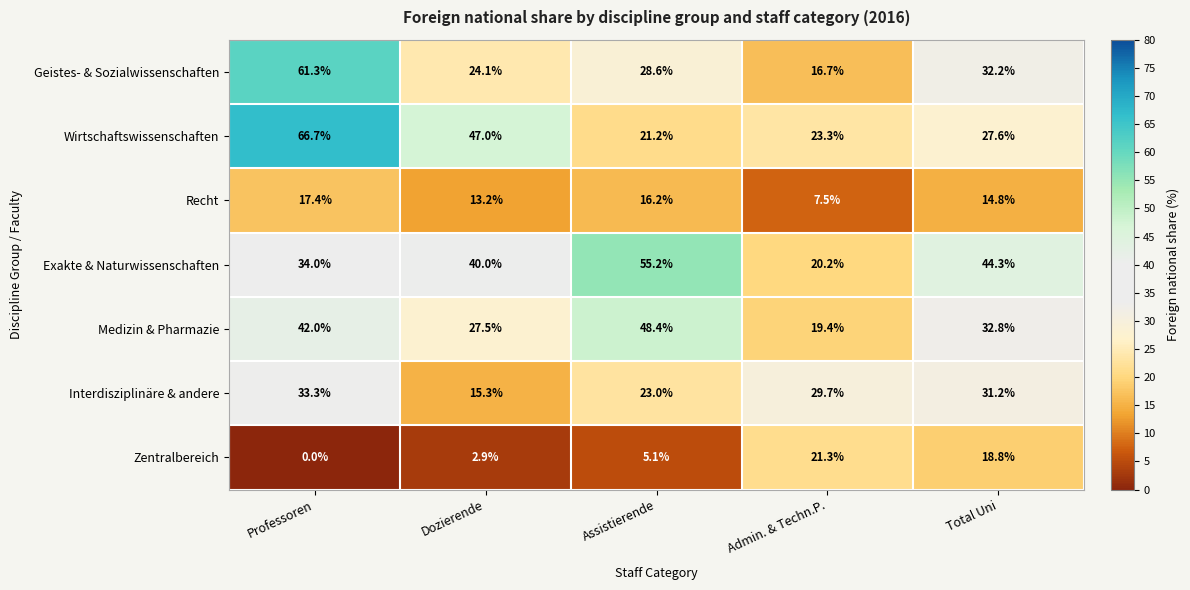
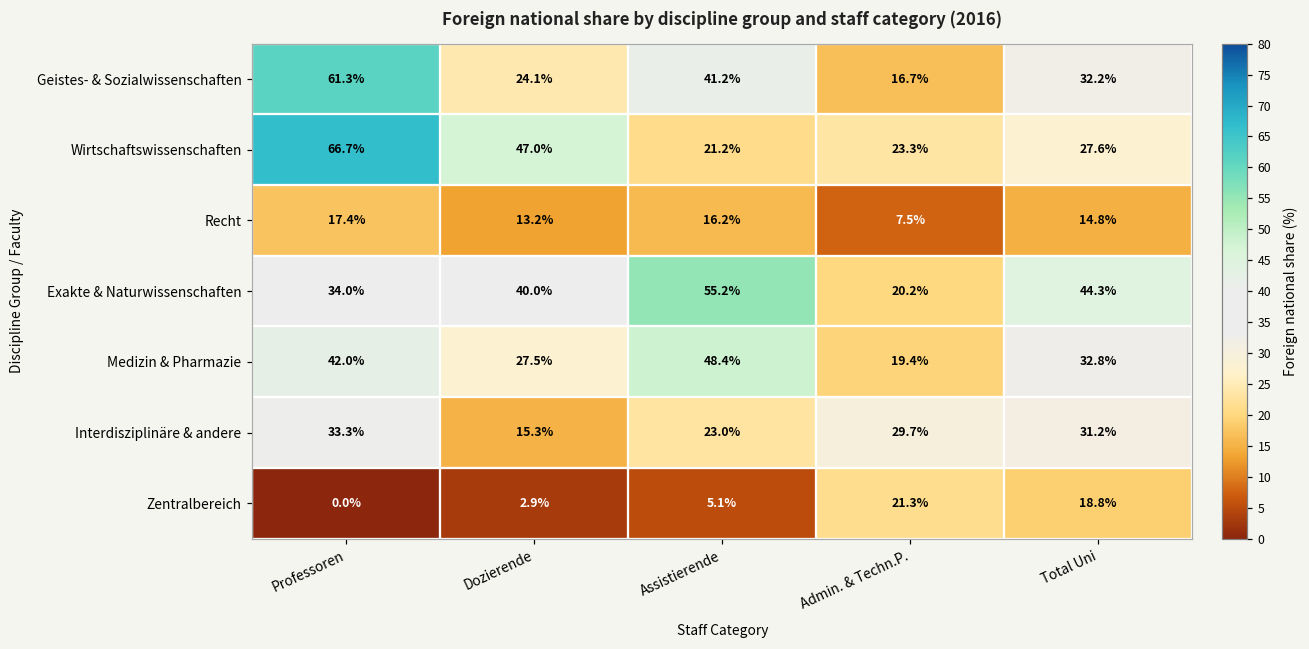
Geistes- & Sozialwissenschaften, Assistierende: 28.6% -> 41.2%
